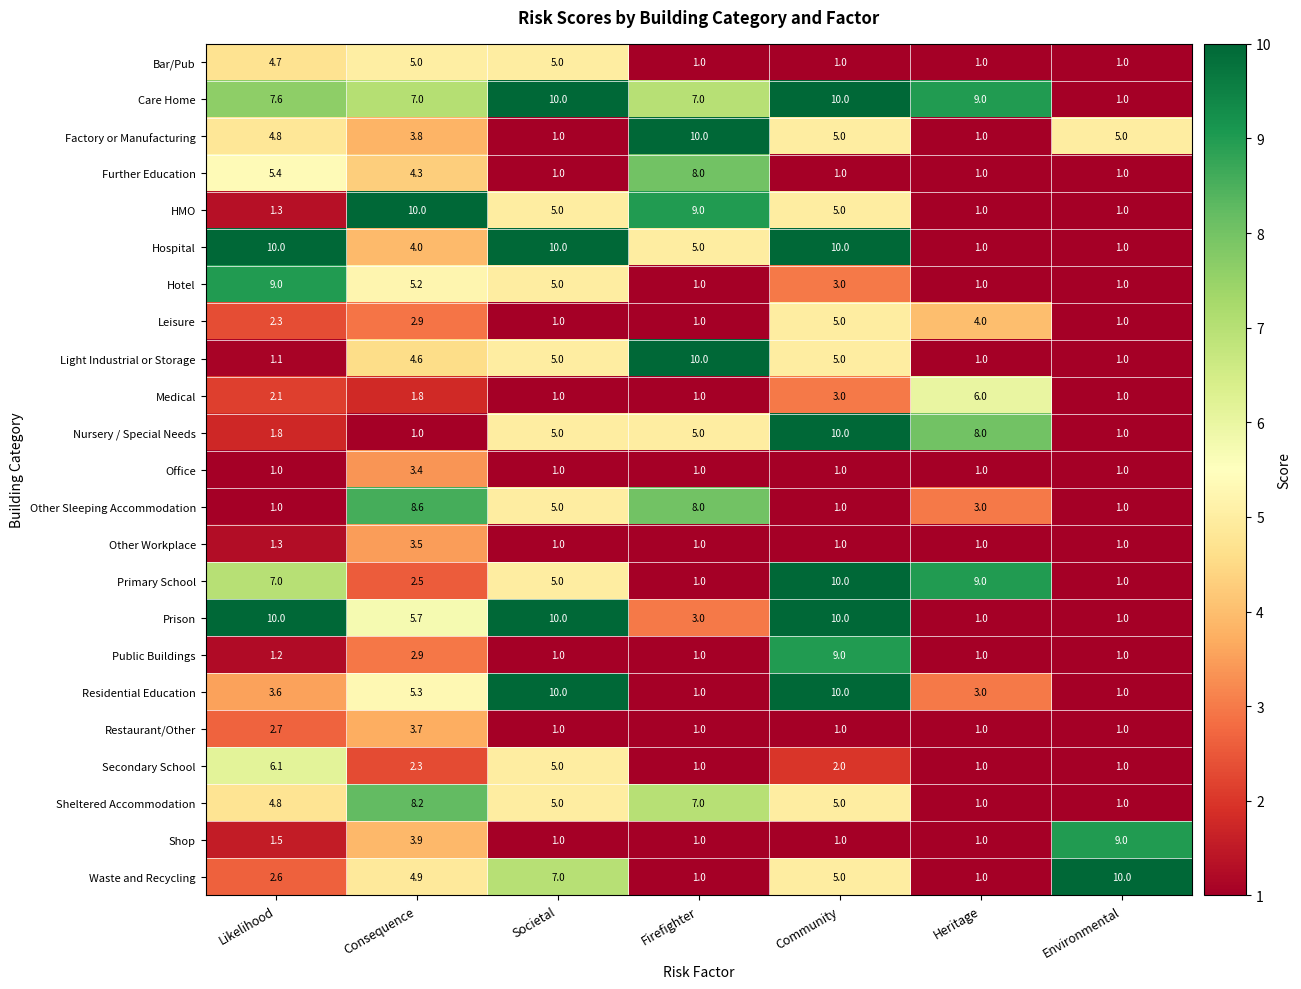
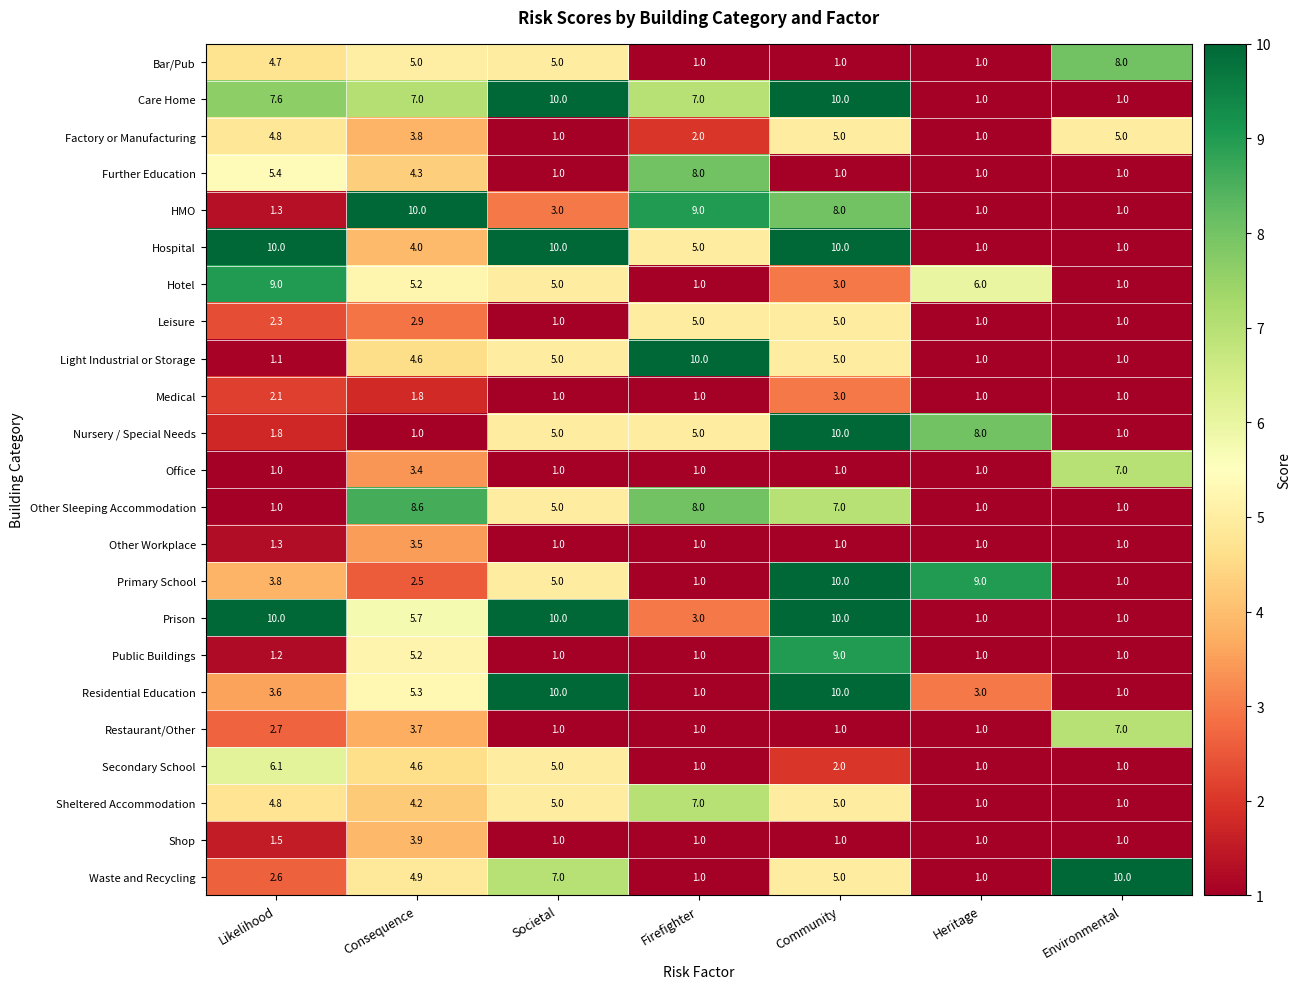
Bar/Pub, Environmental: 1.0 -> 8.0
Care Home, Heritage: 9.0 -> 1.0
Factory or Manufacturing, Firefighter: 10.0 -> 2.0
HMO, Societal: 5.0 -> 3.0
HMO, Community: 5.0 -> 8.0
Hotel, Heritage: 1.0 -> 6.0
Leisure, Firefighter: 1.0 -> 5.0
Leisure, Heritage: 4.0 -> 1.0
Medical, Heritage: 6.0 -> 1.0
Office, Environmental: 1.0 -> 7.0
Other Sleeping Accommodation, Community: 1.0 -> 7.0
Other Sleeping Accommodation, Heritage: 3.0 -> 1.0
Primary School, Likelihood: 7.0 -> 3.8
Public Buildings, Consequence: 2.9 -> 5.2
Restaurant/Other, Environmental: 1.0 -> 7.0
Secondary School, Consequence: 2.3 -> 4.6
Sheltered Accommodation, Consequence: 8.2 -> 4.2
Shop, Environmental: 9.0 -> 1.0
